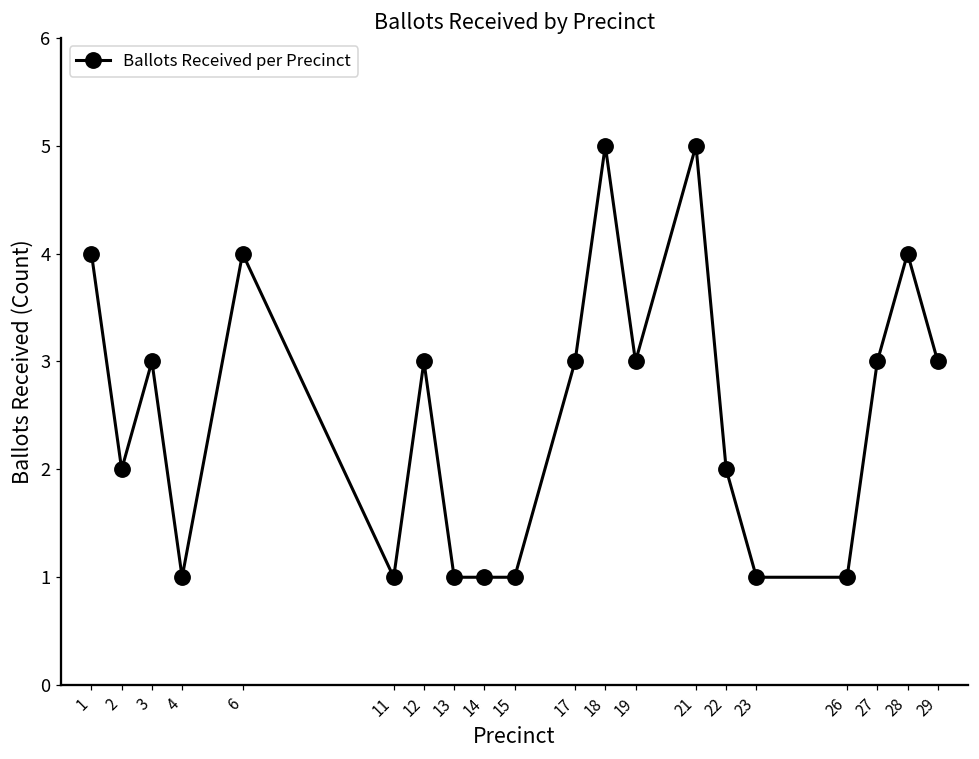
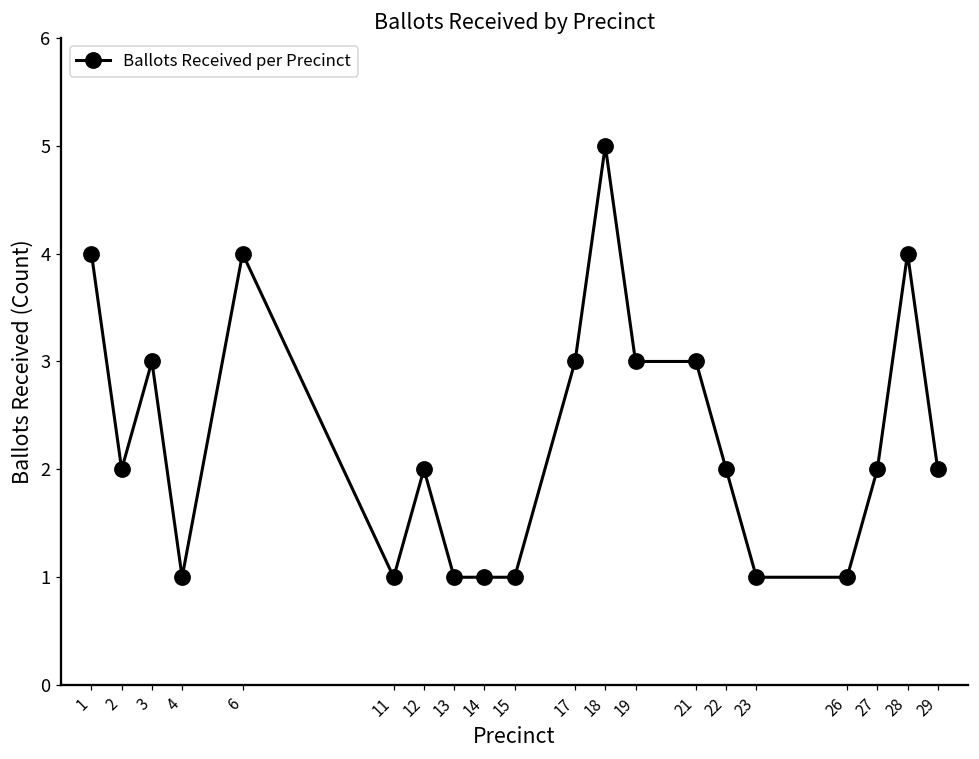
12: 3 -> 2
21: 5 -> 3
27: 3 -> 2
29: 3 -> 2
